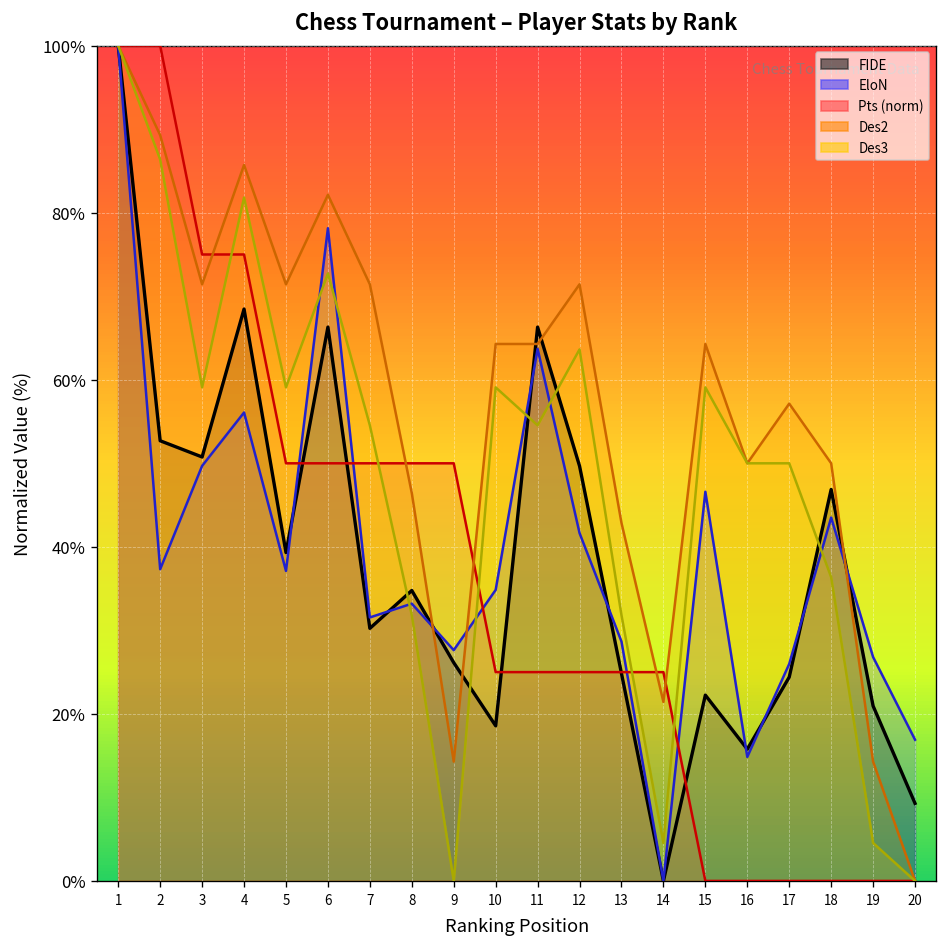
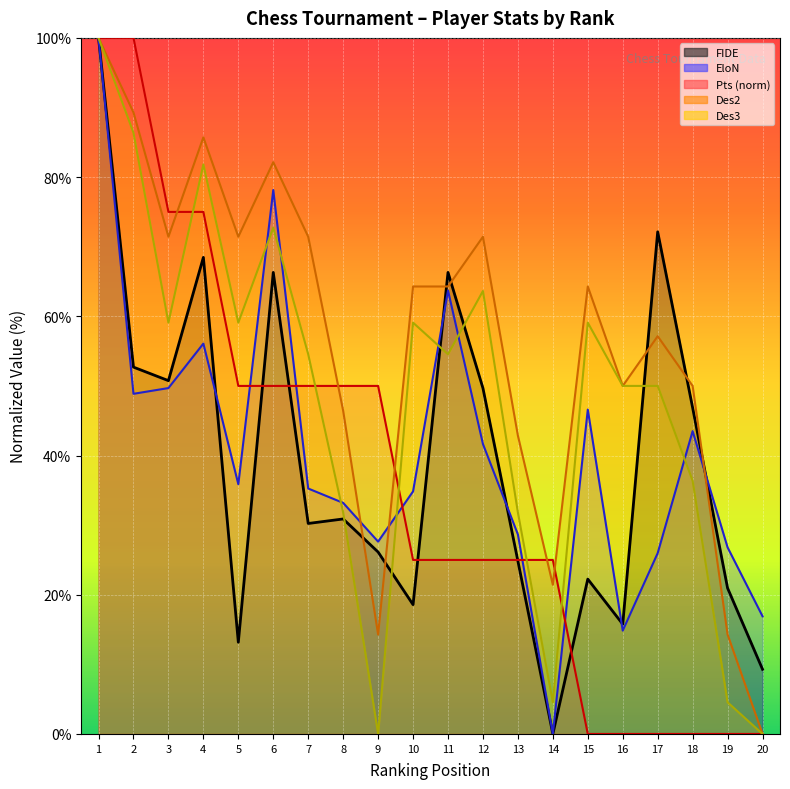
EloN, 2: 37% -> 49%
FIDE, 5: 39% -> 13%
EloN, 5: 37% -> 36%
EloN, 7: 32% -> 35%
FIDE, 8: 35% -> 31%
FIDE, 17: 24% -> 72%
